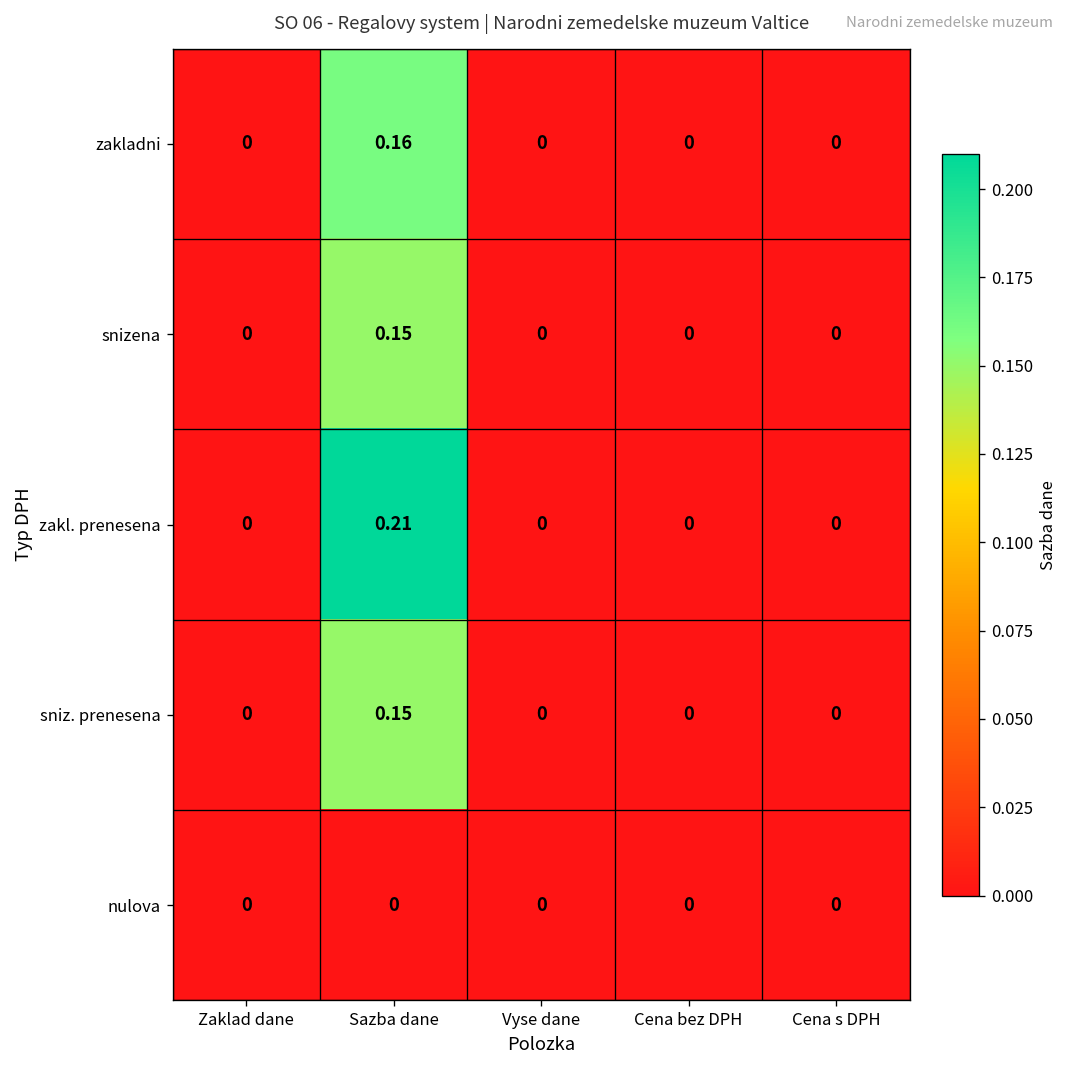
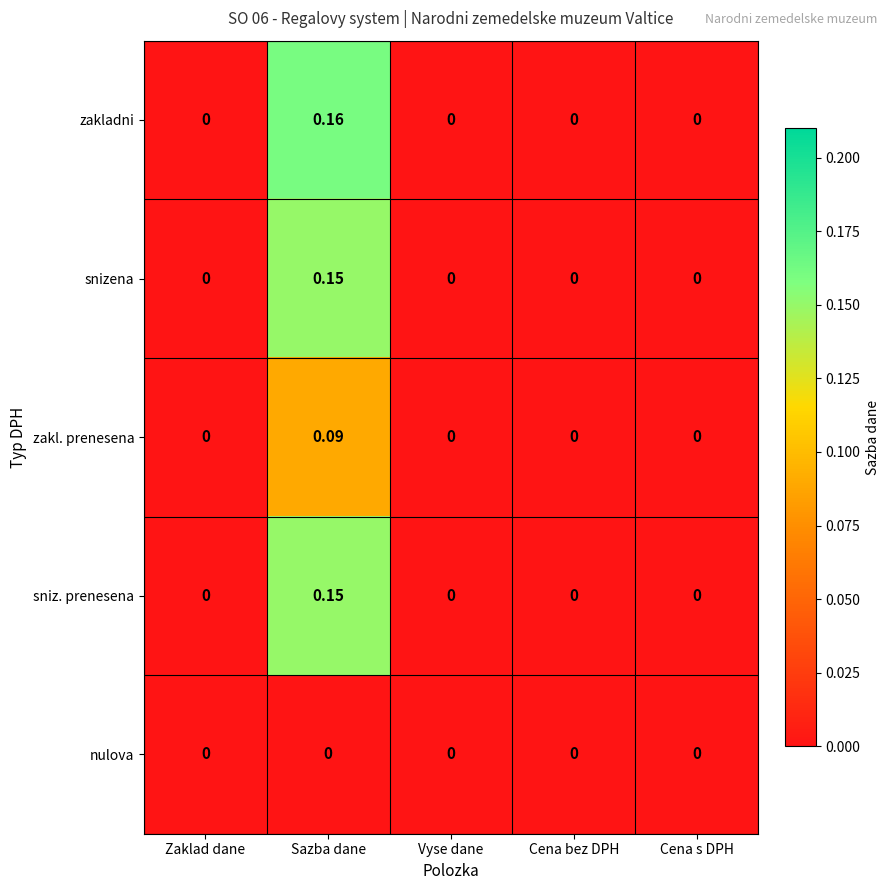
zakl. prenesena, Sazba dane: 0.21 -> 0.09
